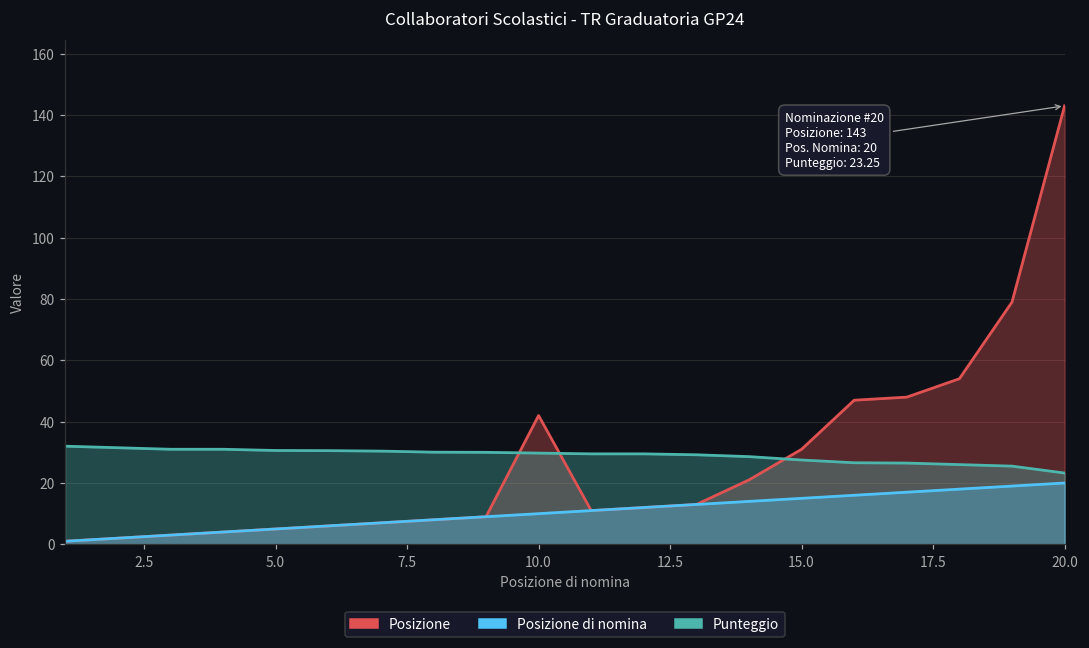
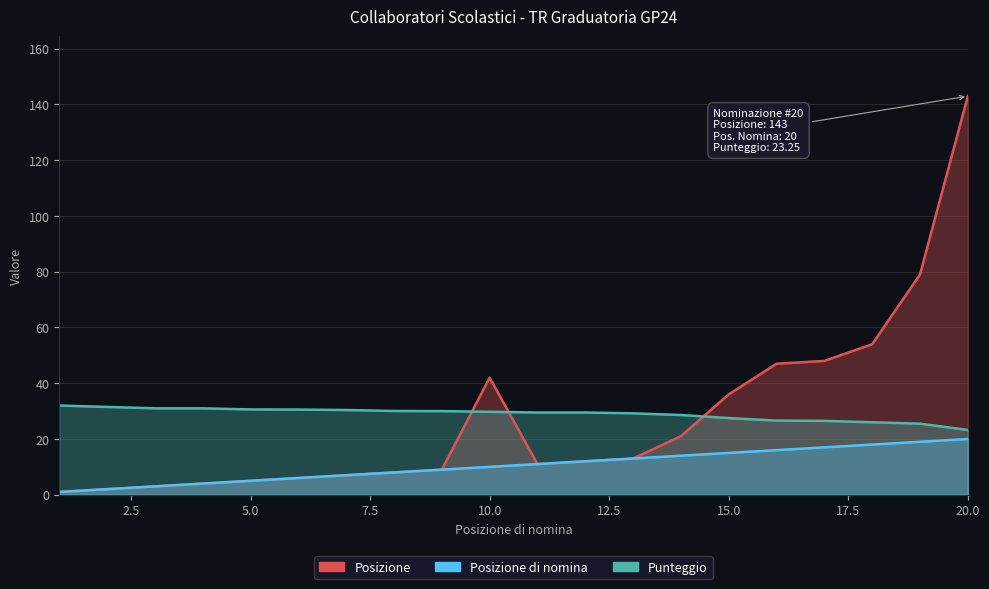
Posizione, 15.0: 31 -> 36
